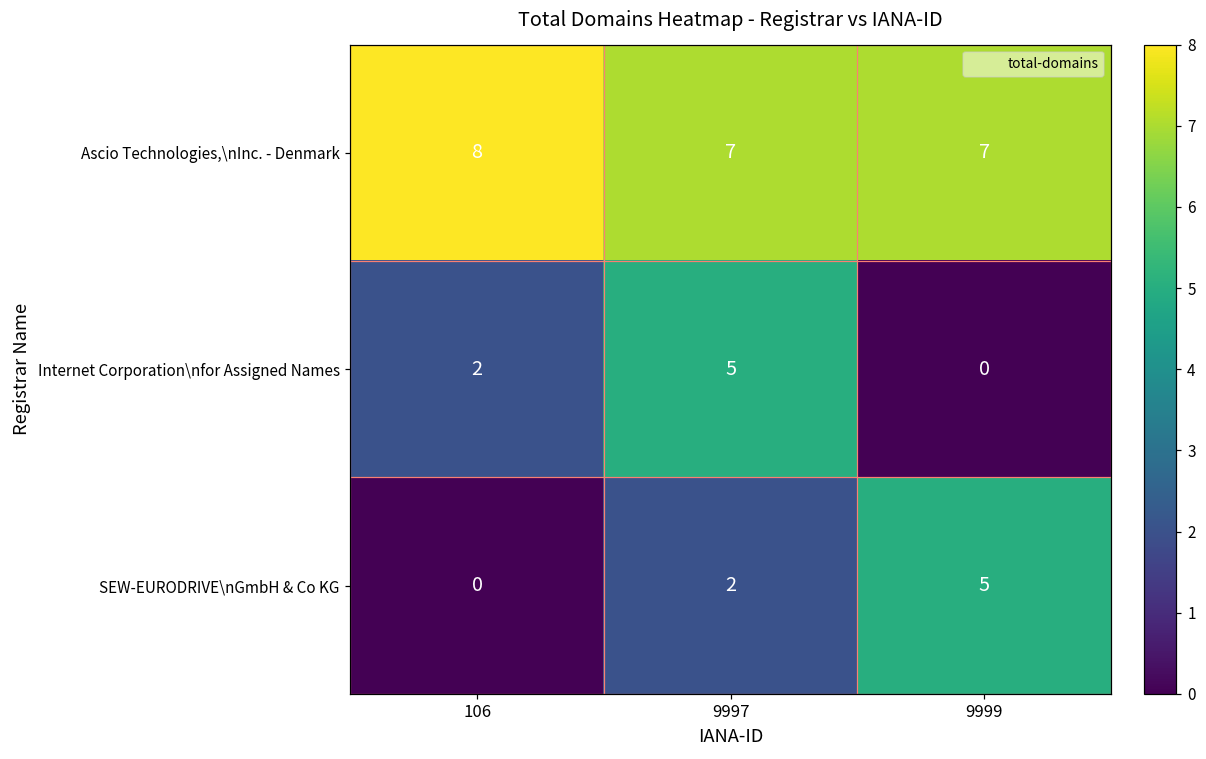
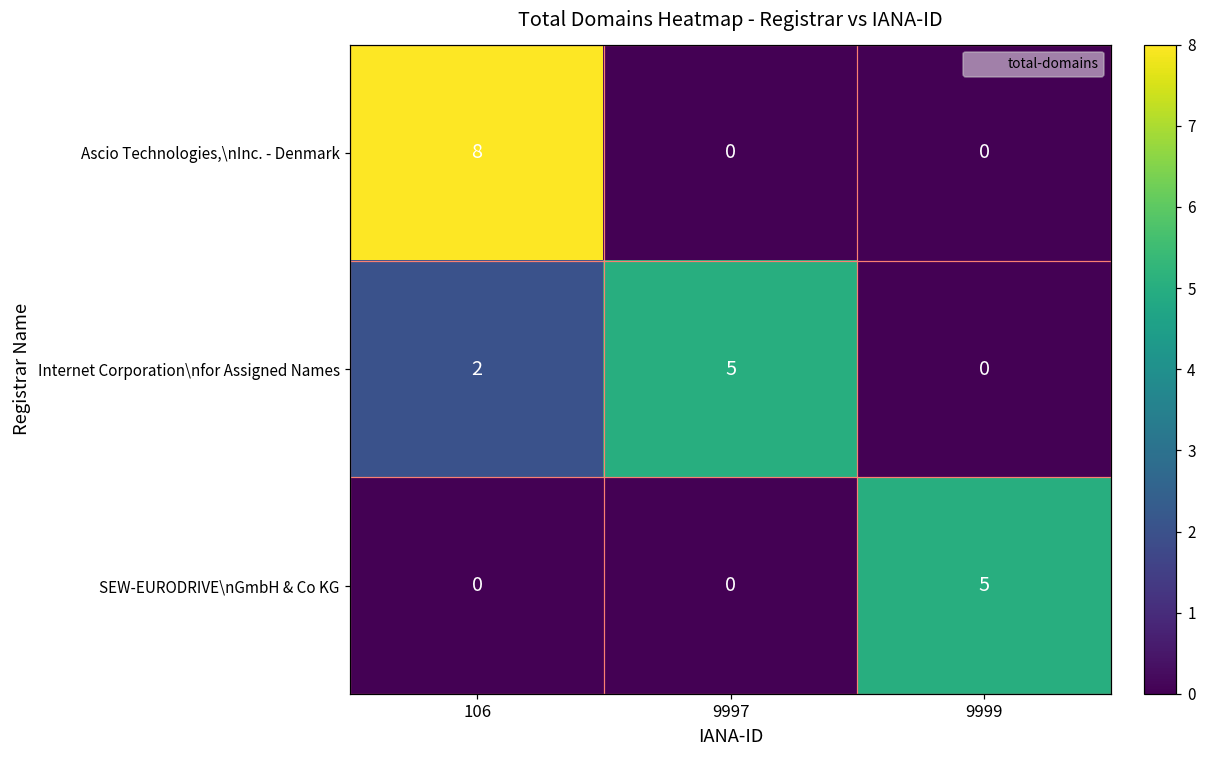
Ascio Technologies,\nInc. - Denmark, 9997: 7 -> 0
Ascio Technologies,\nInc. - Denmark, 9999: 7 -> 0
SEW-EURODRIVE\nGmbH & Co KG, 9997: 2 -> 0
